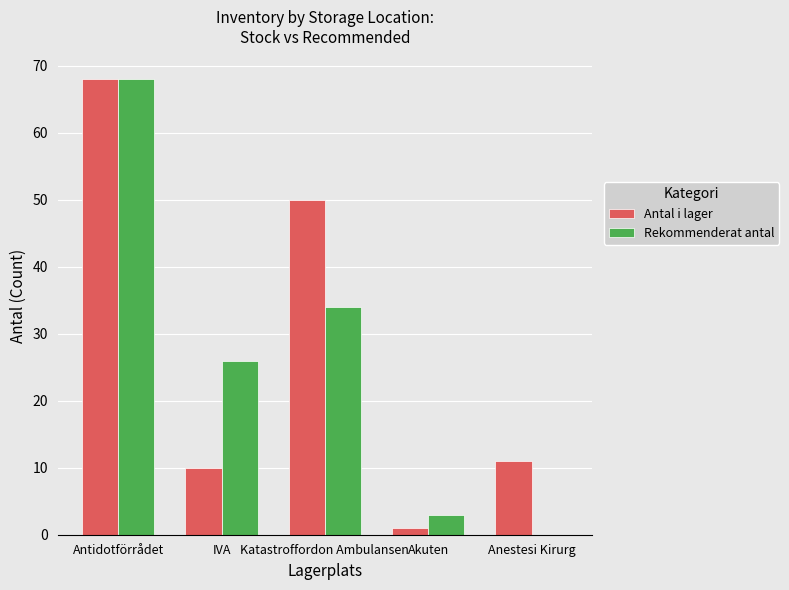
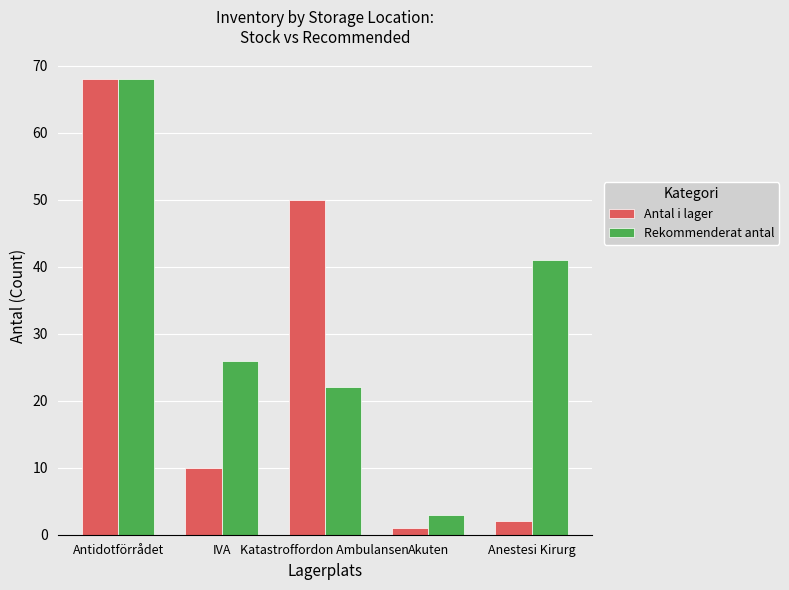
Rekommenderat antal, Katastroffordon Ambulansen: 34 -> 22
Antal i lager, Anestesi Kirurg: 11 -> 2
Rekommenderat antal, Anestesi Kirurg: 0 -> 41
